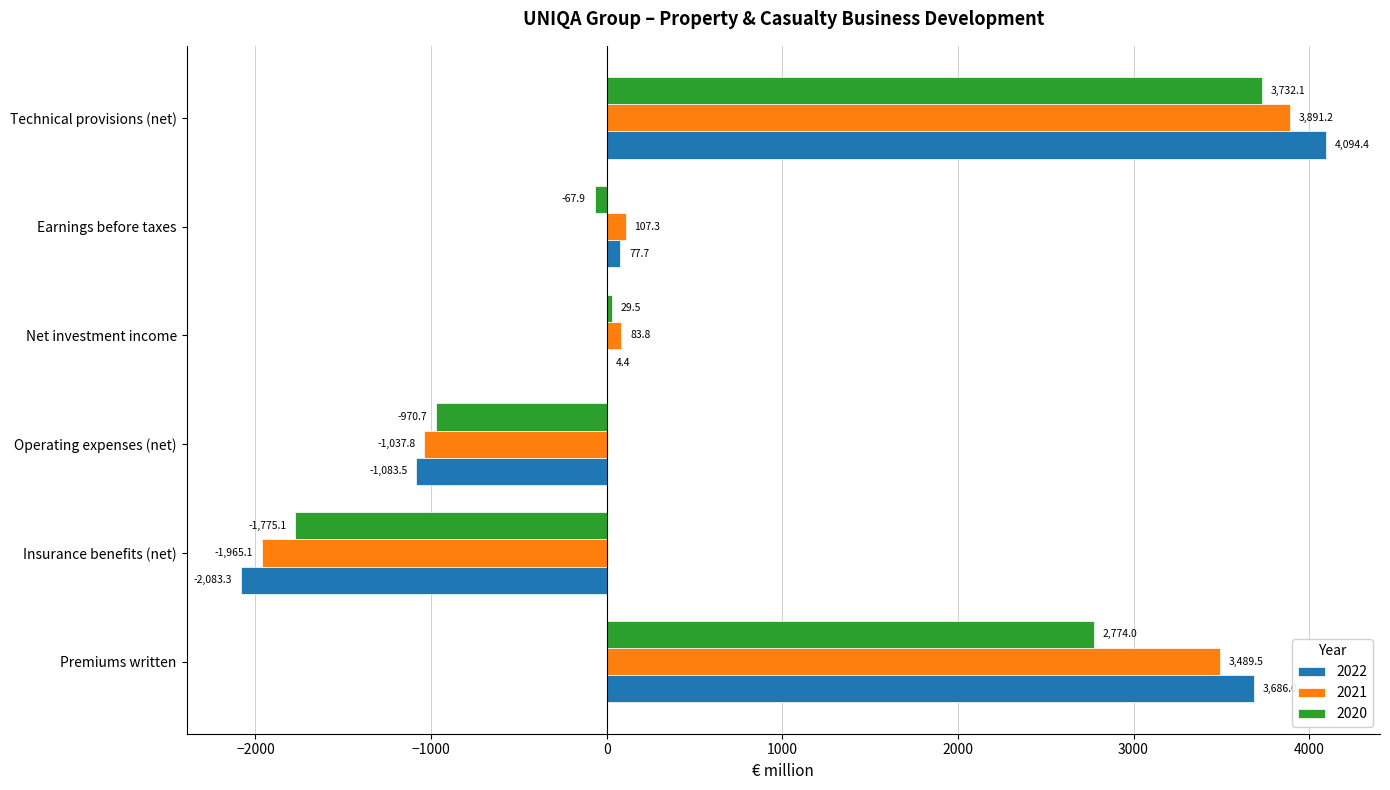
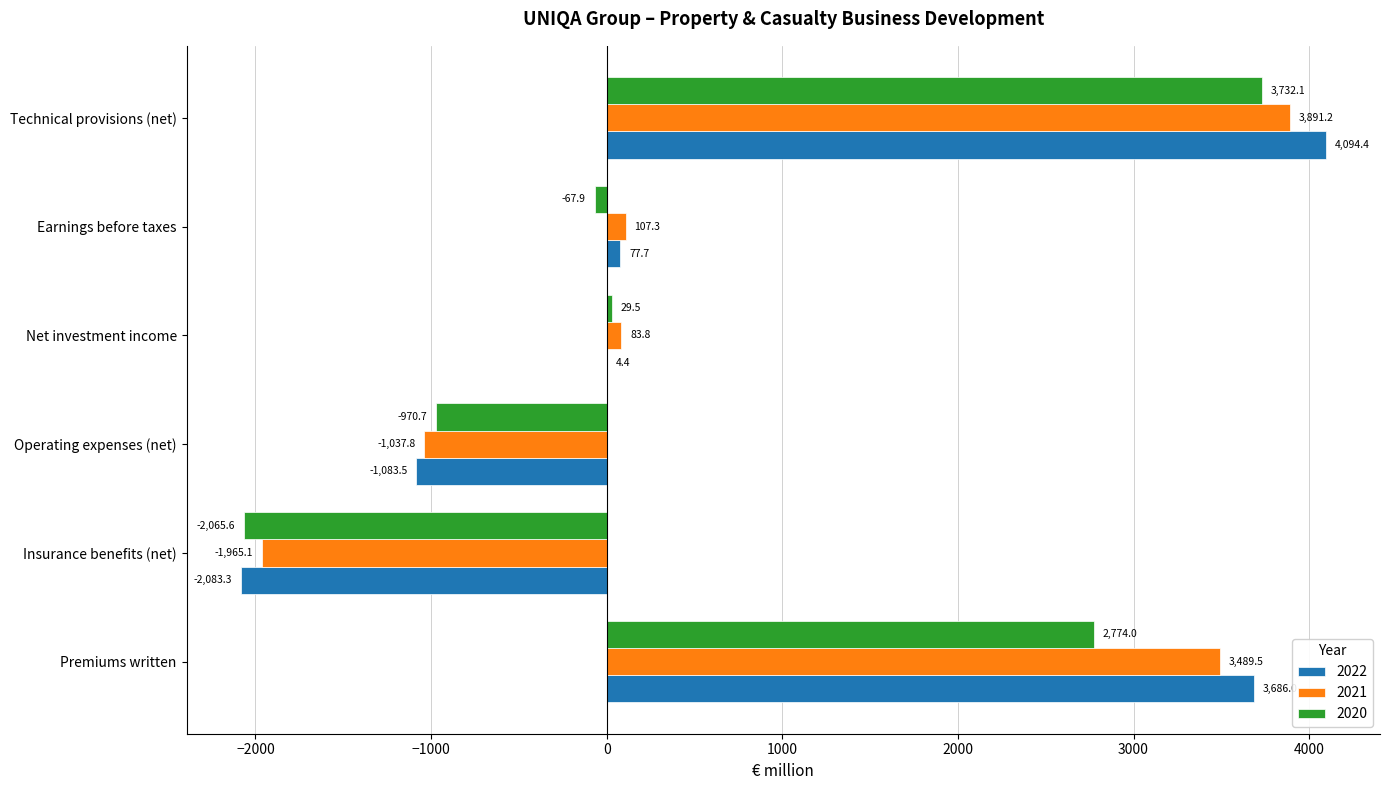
2020, Insurance benefits (net): -1,775.1 -> -2,065.6
